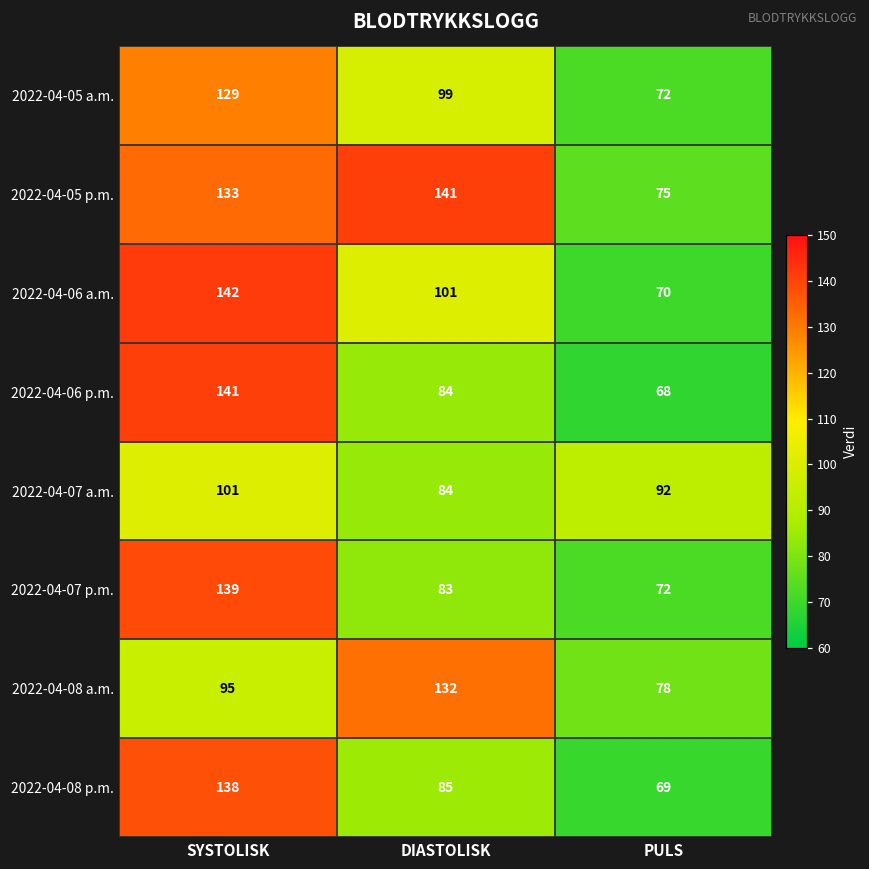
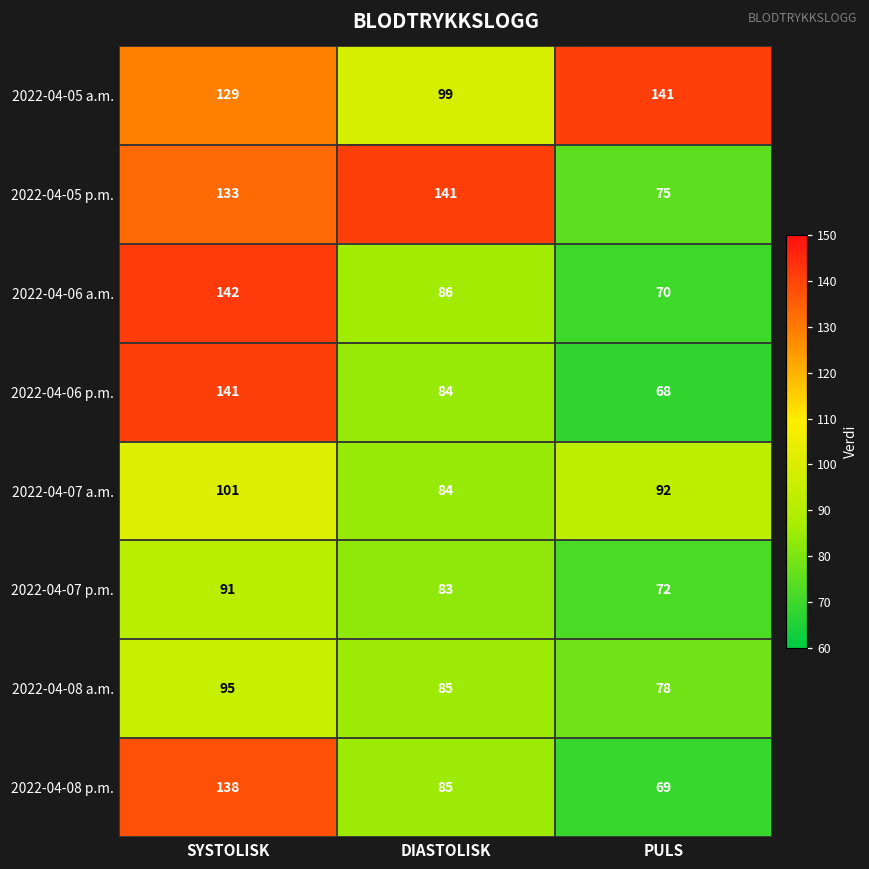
2022-04-05 a.m., PULS: 72 -> 141
2022-04-06 a.m., DIASTOLISK: 101 -> 86
2022-04-07 p.m., SYSTOLISK: 139 -> 91
2022-04-08 a.m., DIASTOLISK: 132 -> 85
